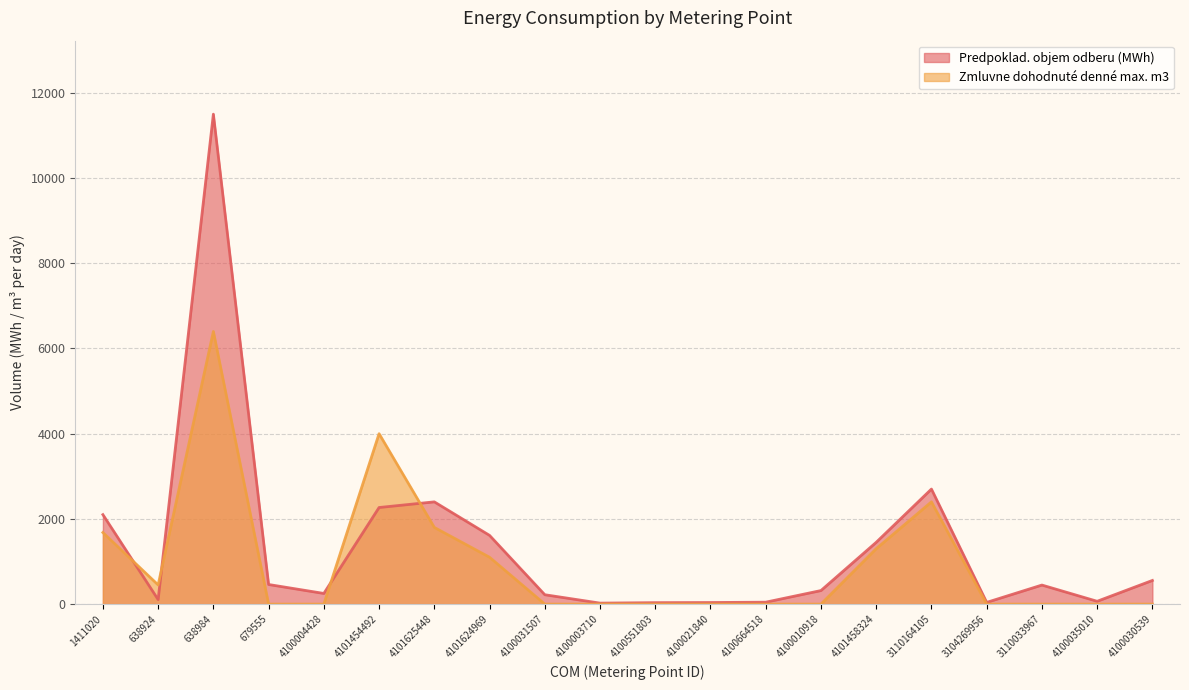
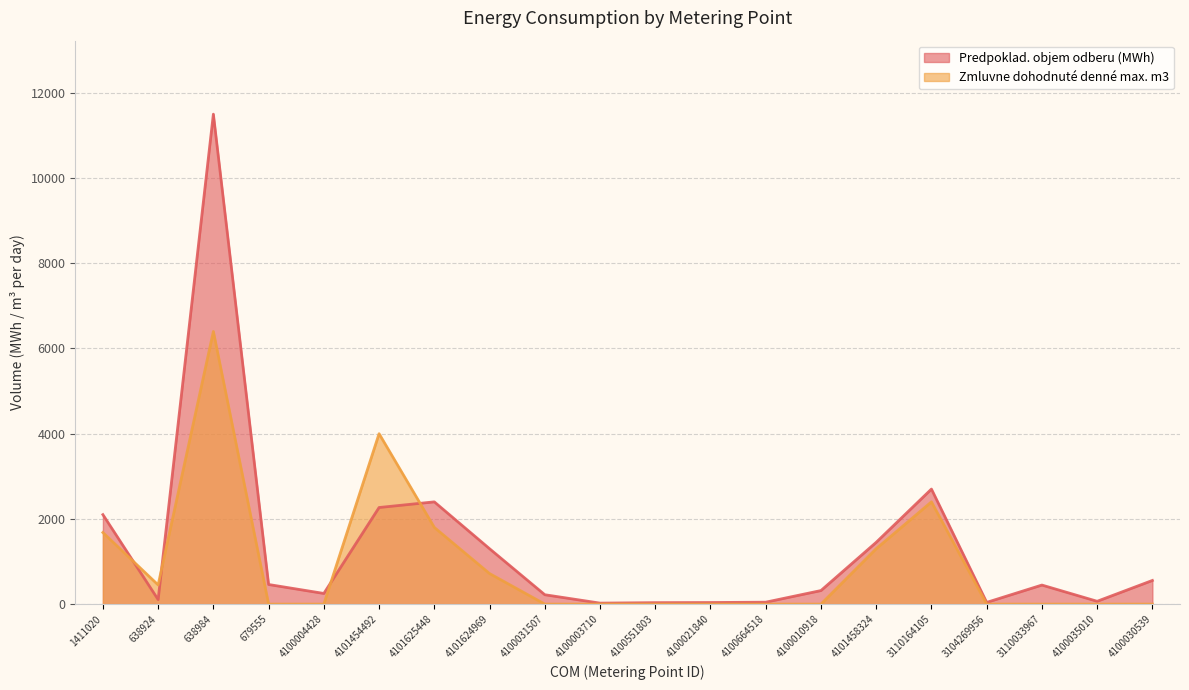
Predpoklad. objem odberu (MWh), 4101624969: 1600 -> 1300
Zmluvne dohodnuté denné max. m3, 4101624969: 1100 -> 700
